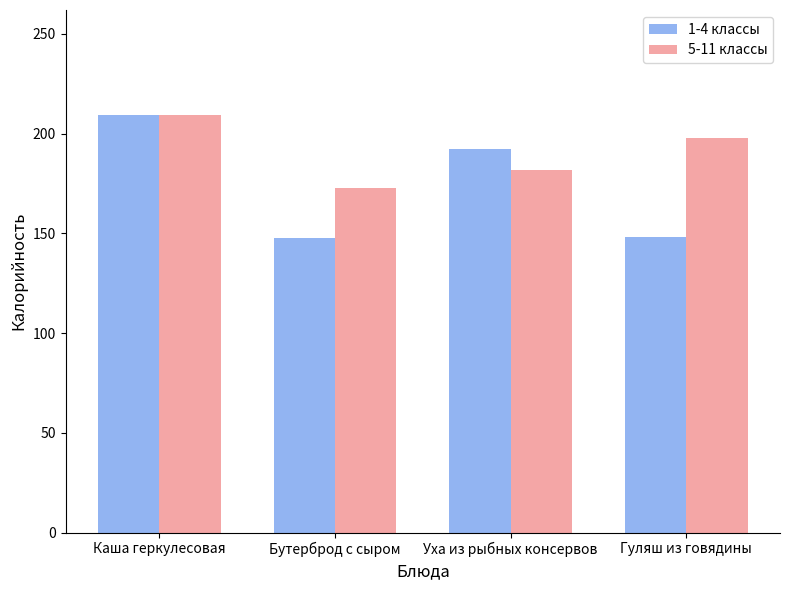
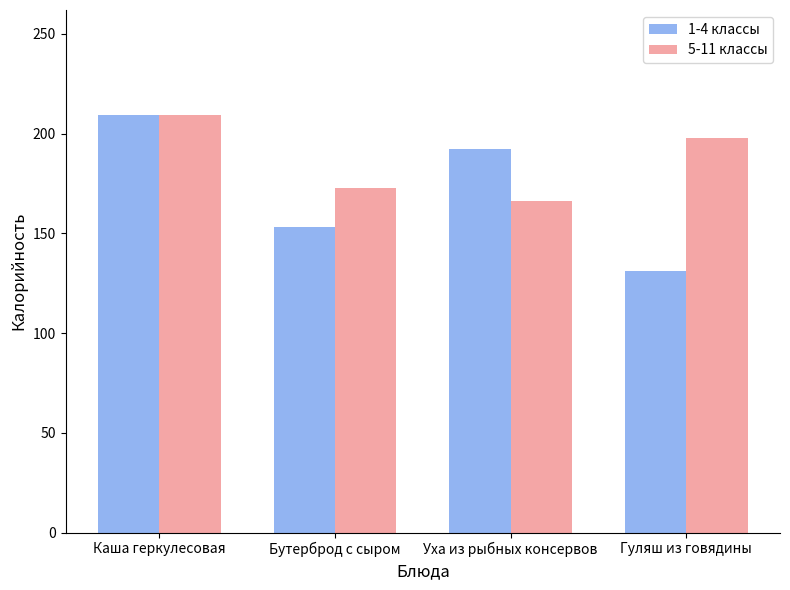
1-4 классы, Бутерброд с сыром: 147 -> 153
5-11 классы, Уха из рыбных консервов: 182 -> 166
1-4 классы, Гуляш из говядины: 148 -> 131
